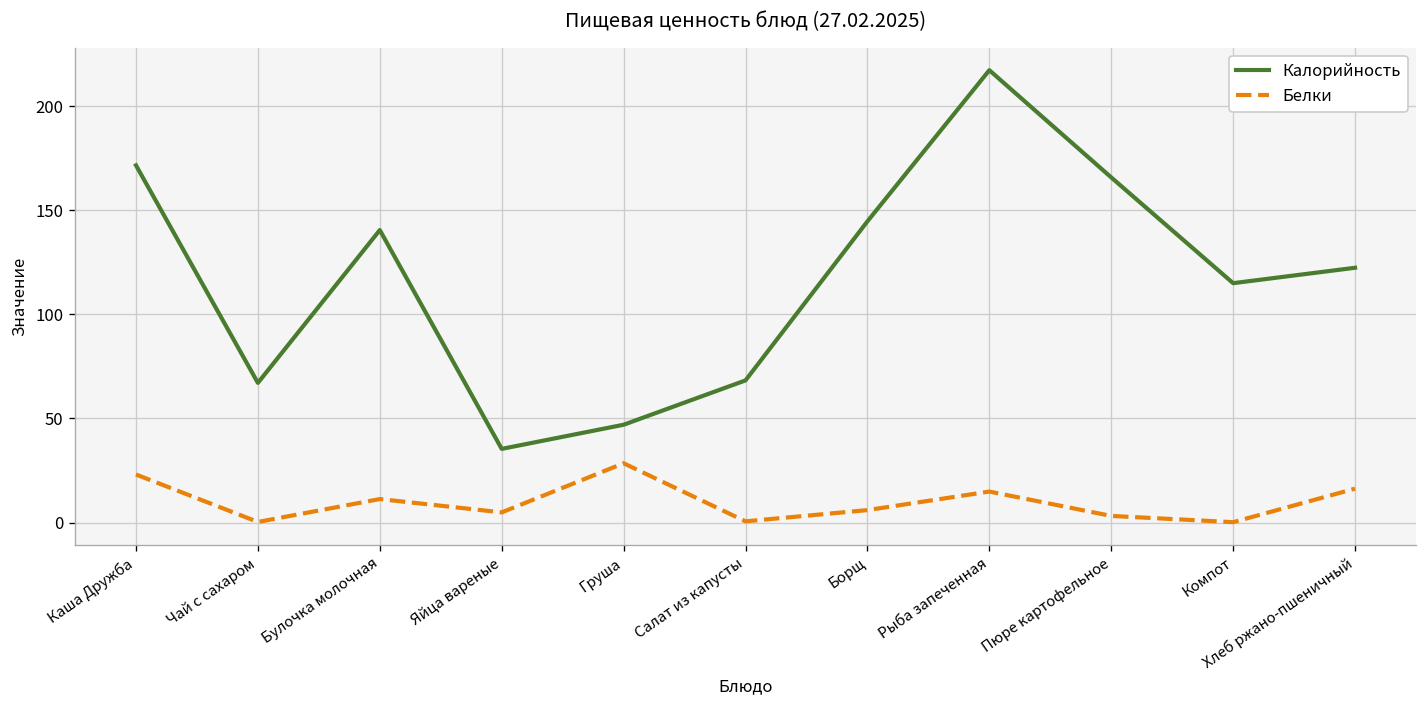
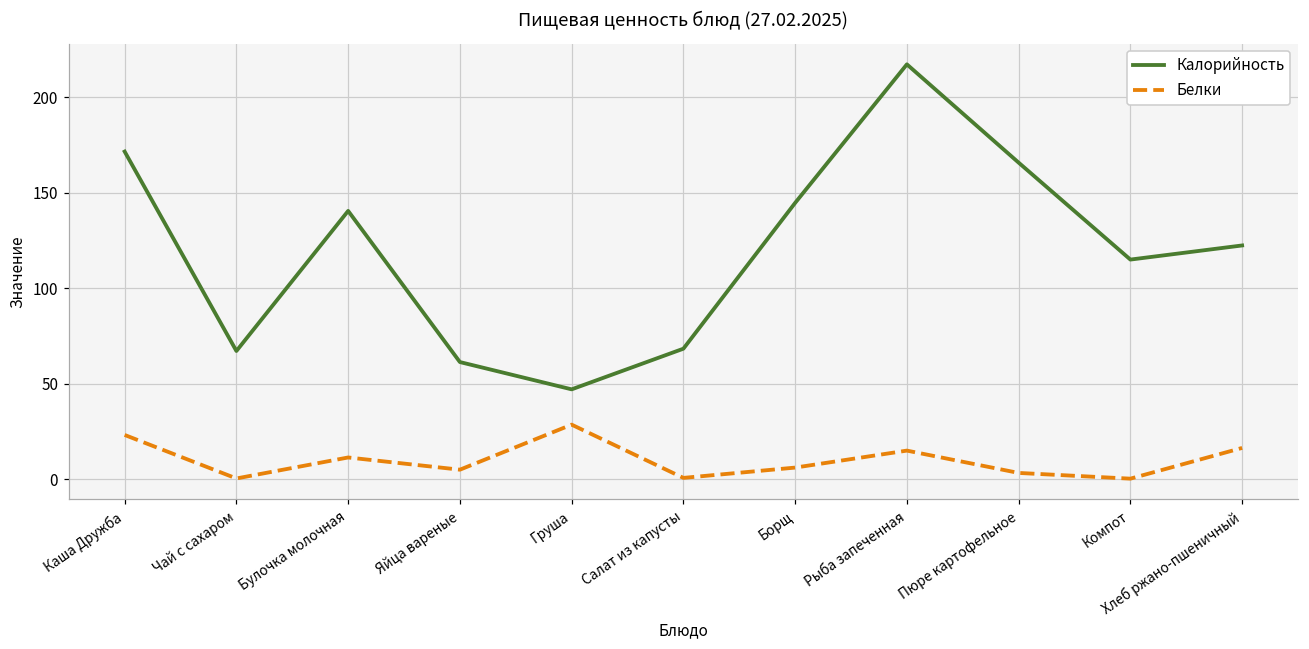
Калорийность, Яйца вареные: 35 -> 61
